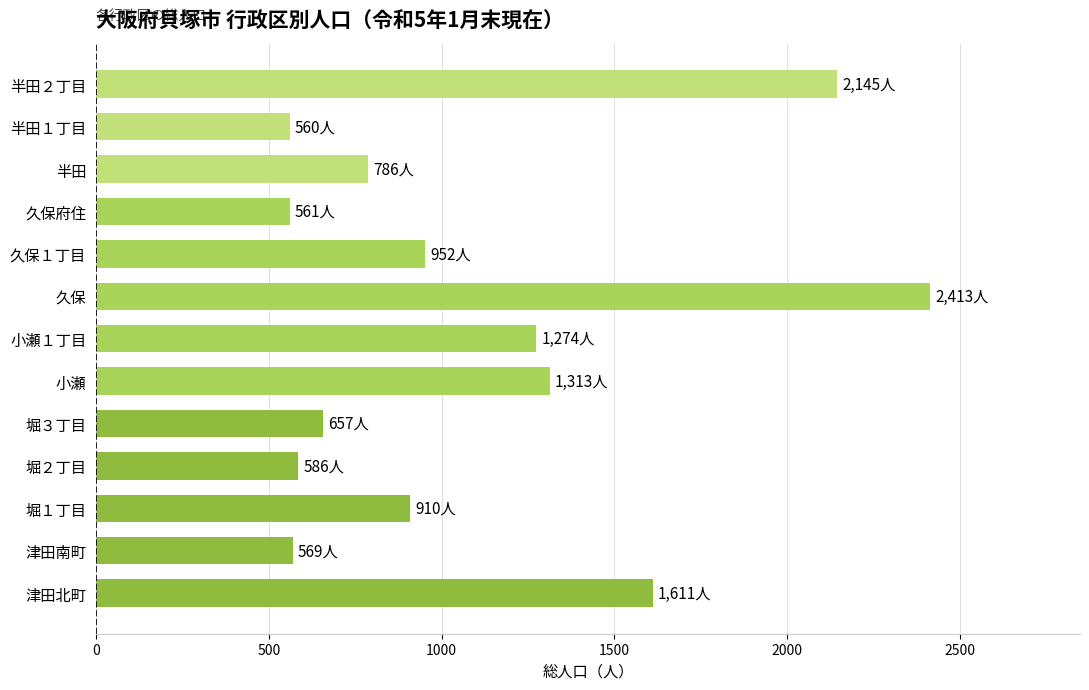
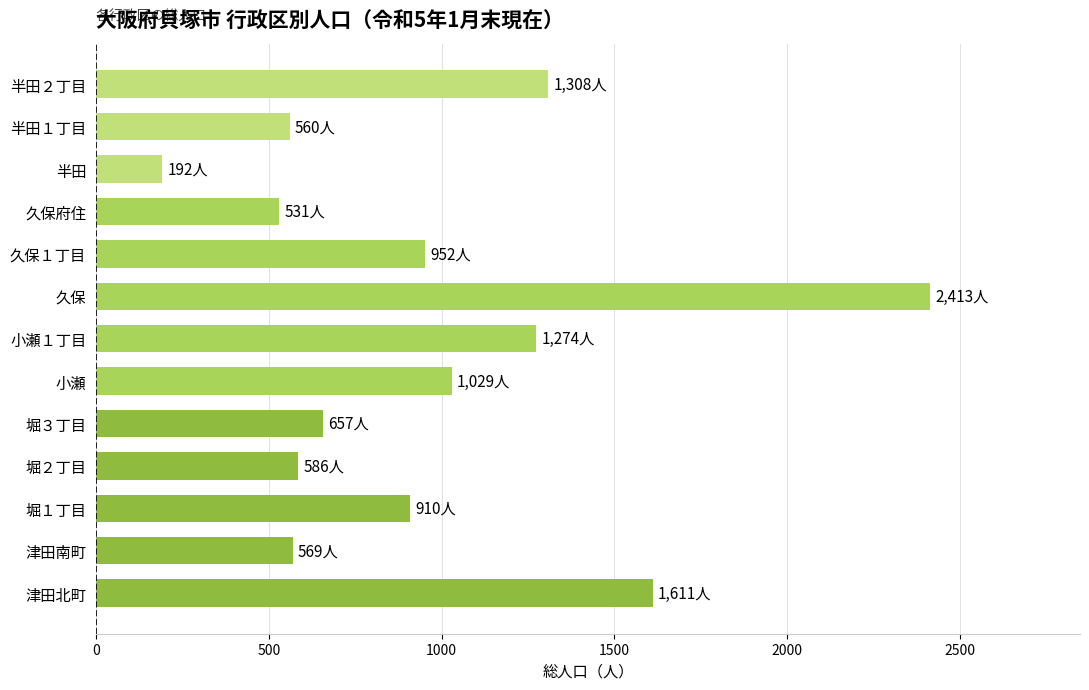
半田２丁目: 2,145人 -> 1,308人
半田: 786人 -> 192人
久保府住: 561人 -> 531人
小瀬: 1,313人 -> 1,029人
